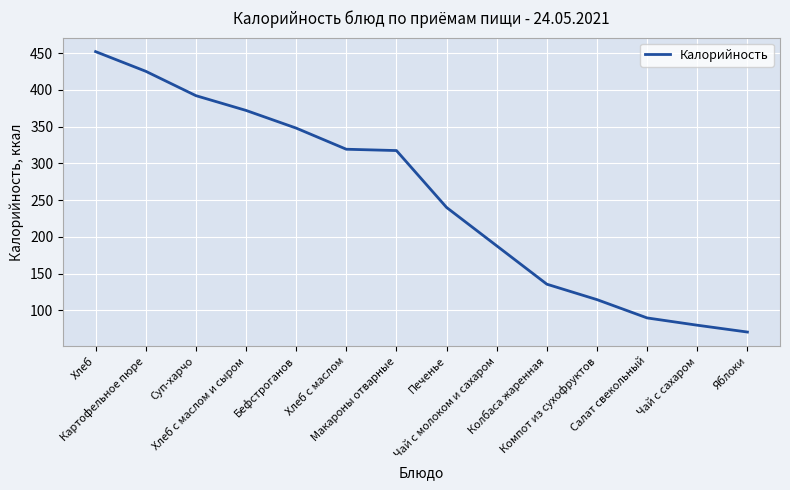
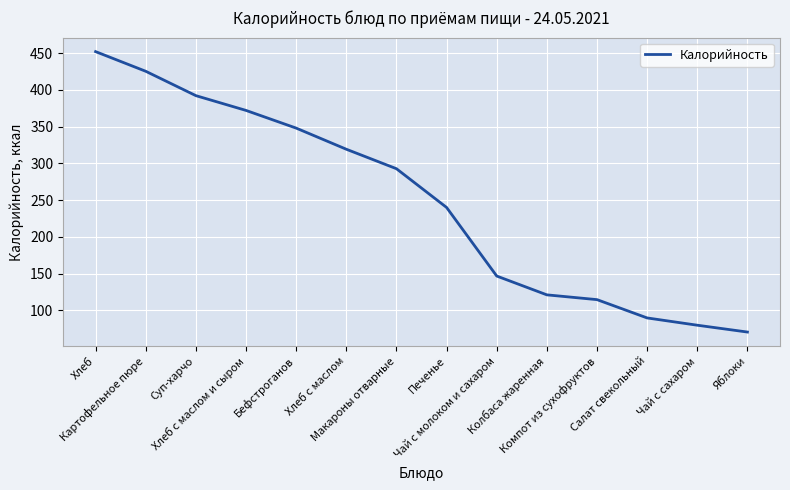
Макароны отварные: 320 -> 290
Чай с молоком и сахаром: 190 -> 150
Колбаса жаренная: 140 -> 120
